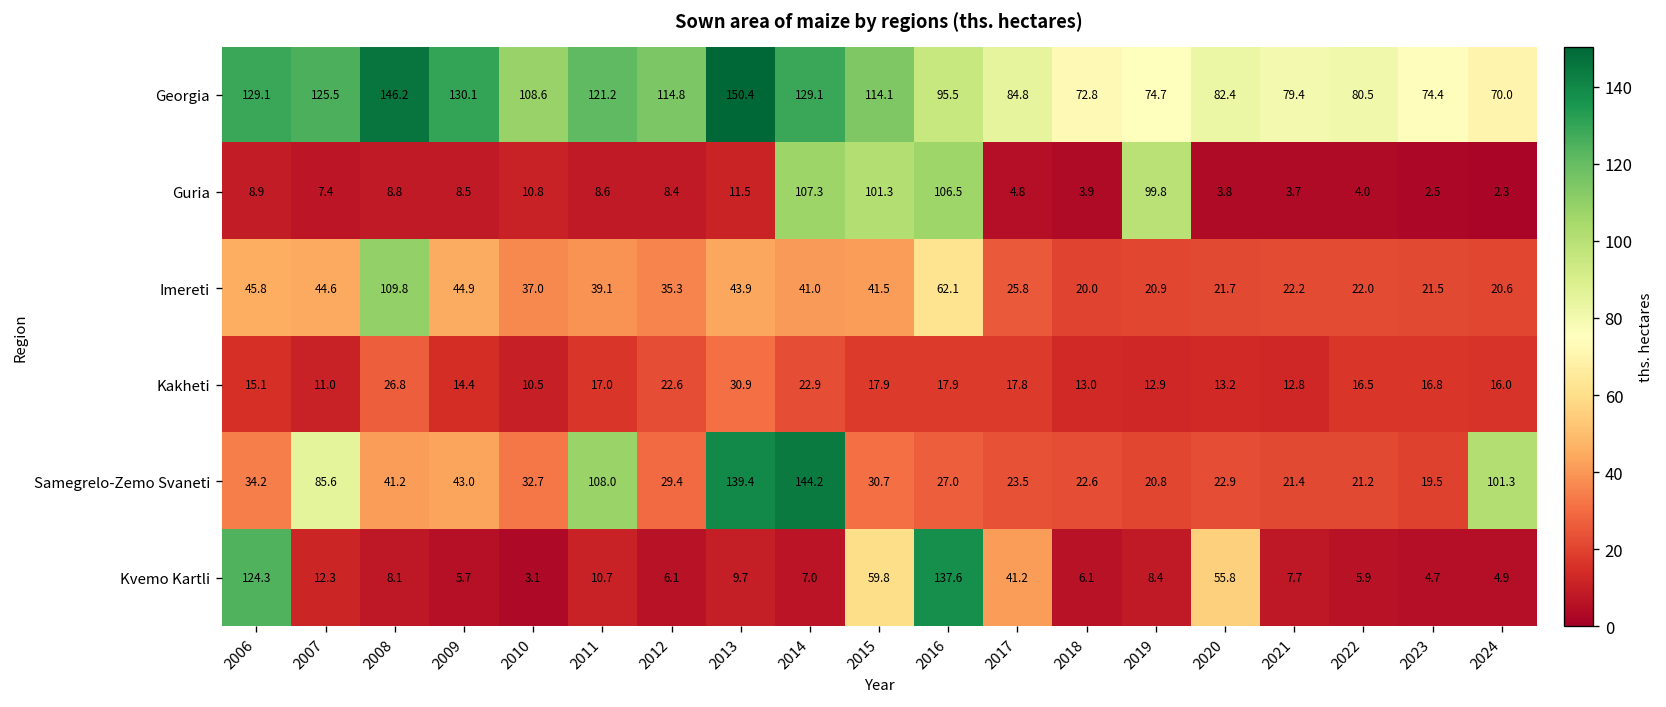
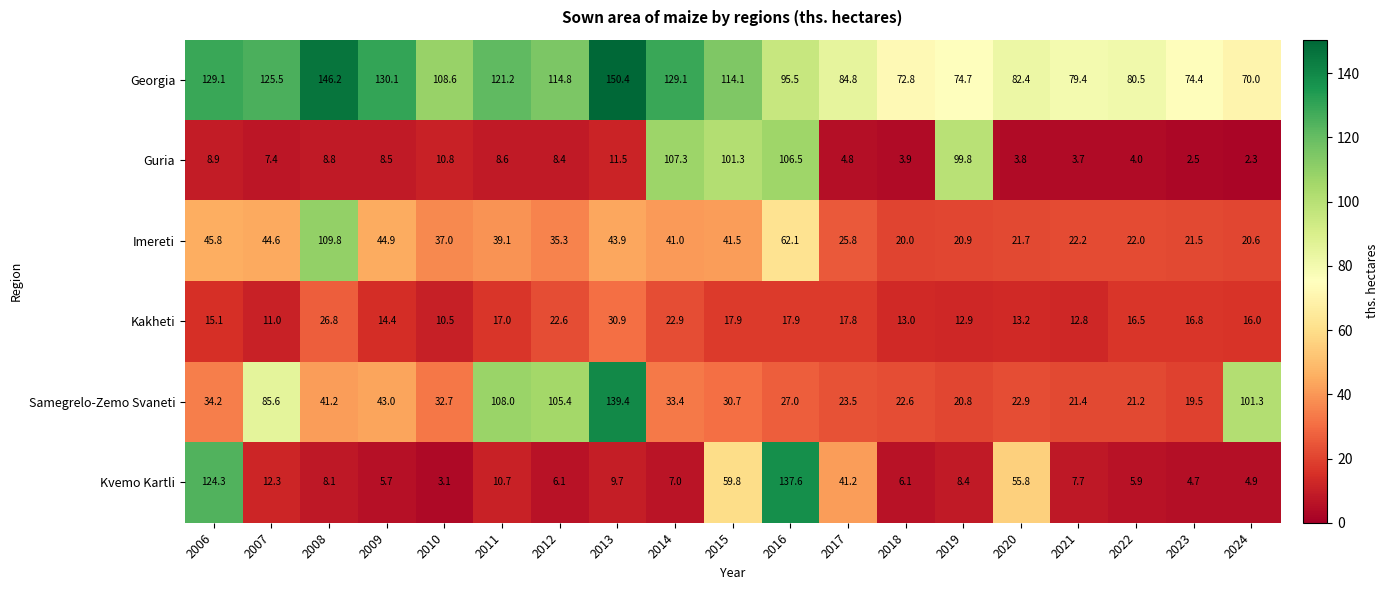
Samegrelo-Zemo Svaneti, 2012: 29.4 -> 105.4
Samegrelo-Zemo Svaneti, 2014: 144.2 -> 33.4
